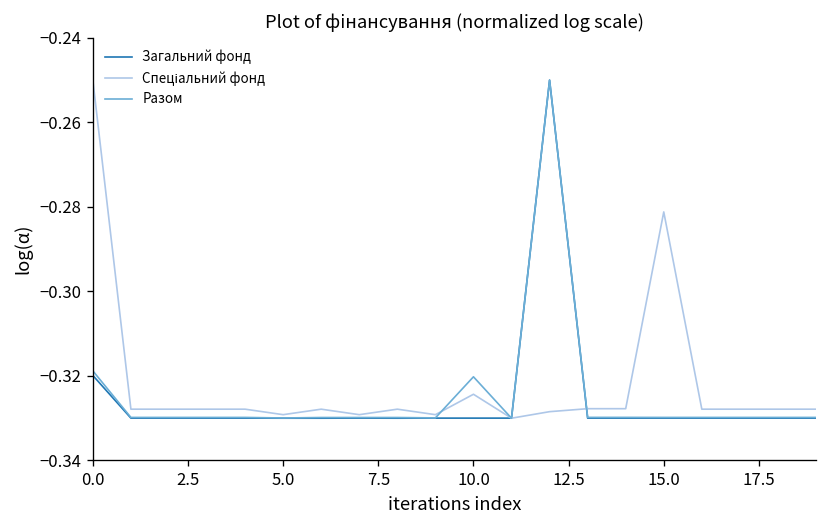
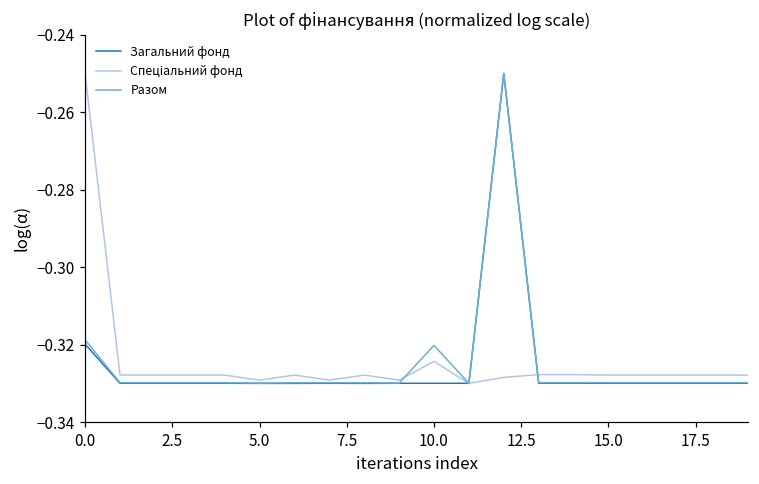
Спеціальний фонд, 15.0: -0.281 -> -0.328
